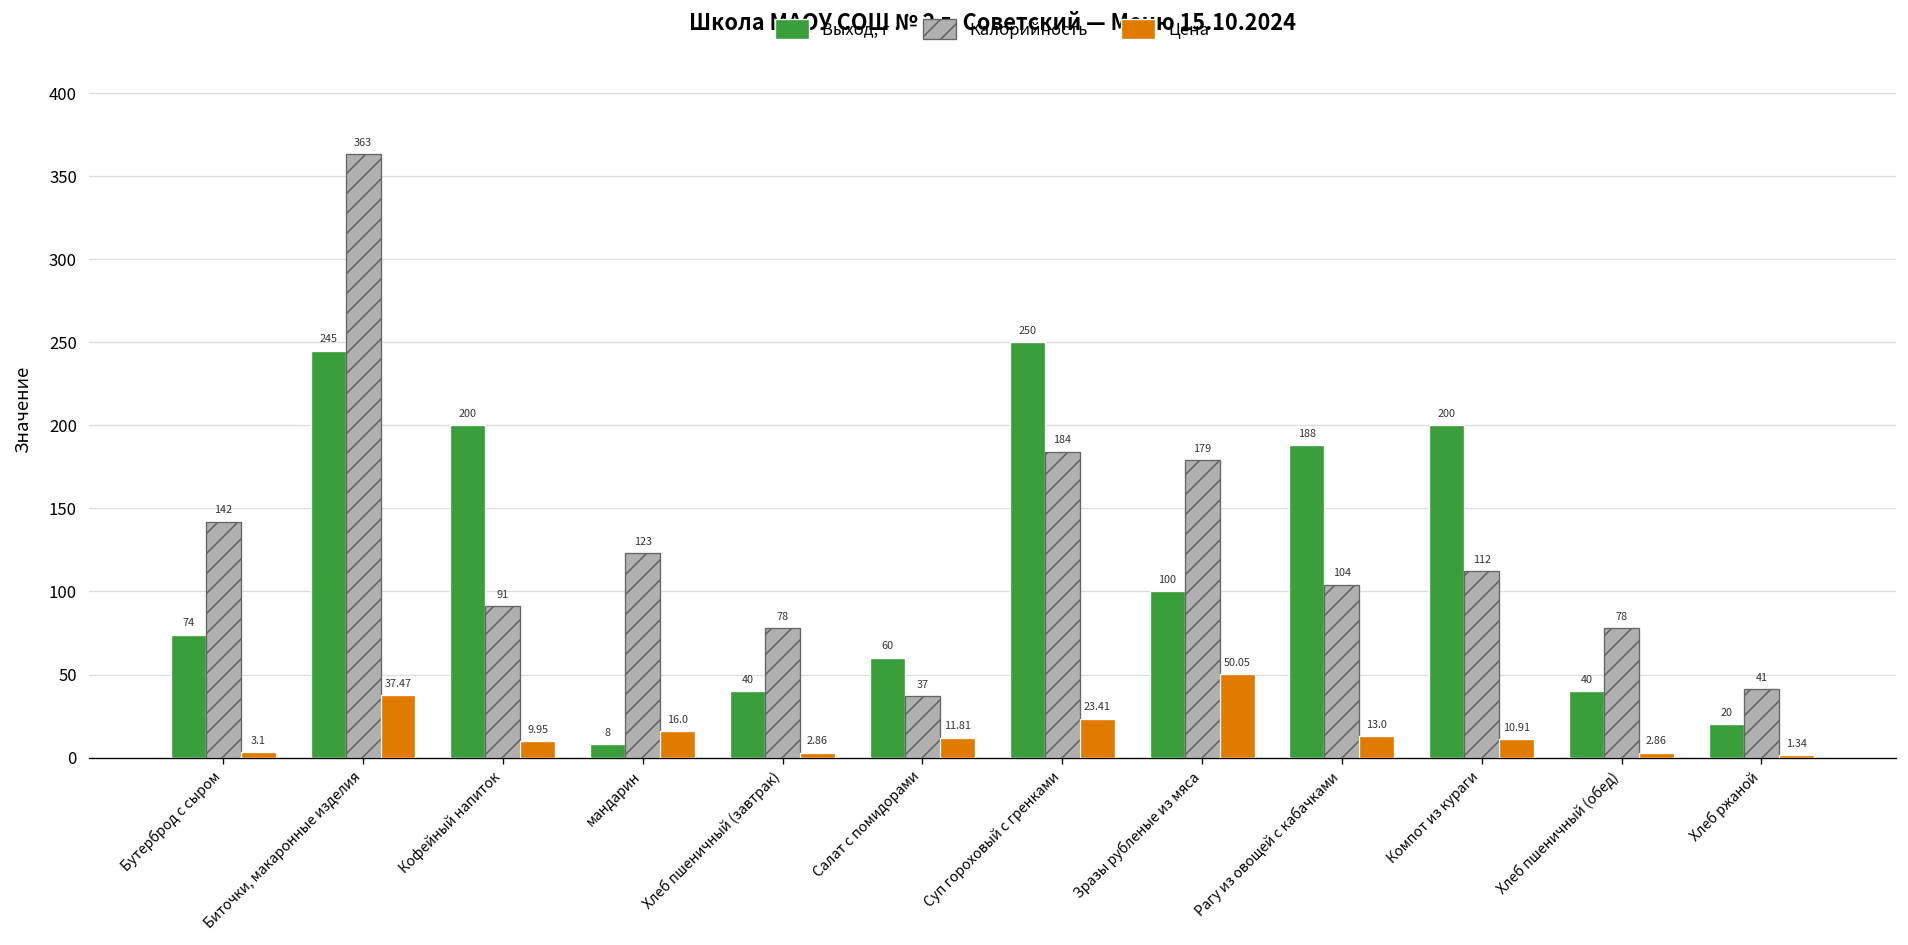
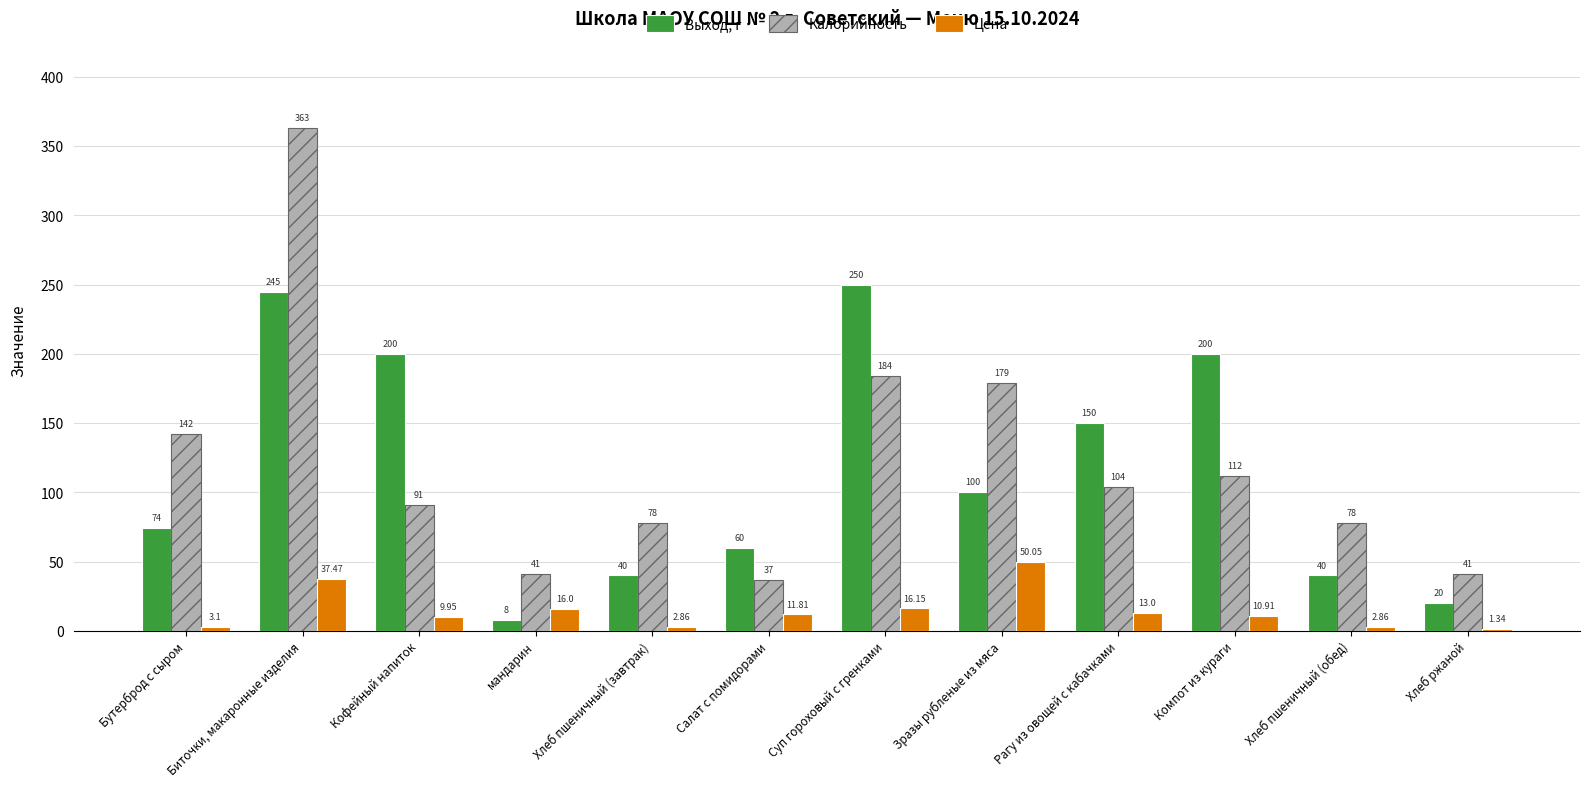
Калорийность, мандарин: 123 -> 41
Цена, Суп гороховый с гренками: 23.41 -> 16.15
Выход, г, Рагу из овощей с кабачками: 188 -> 150
